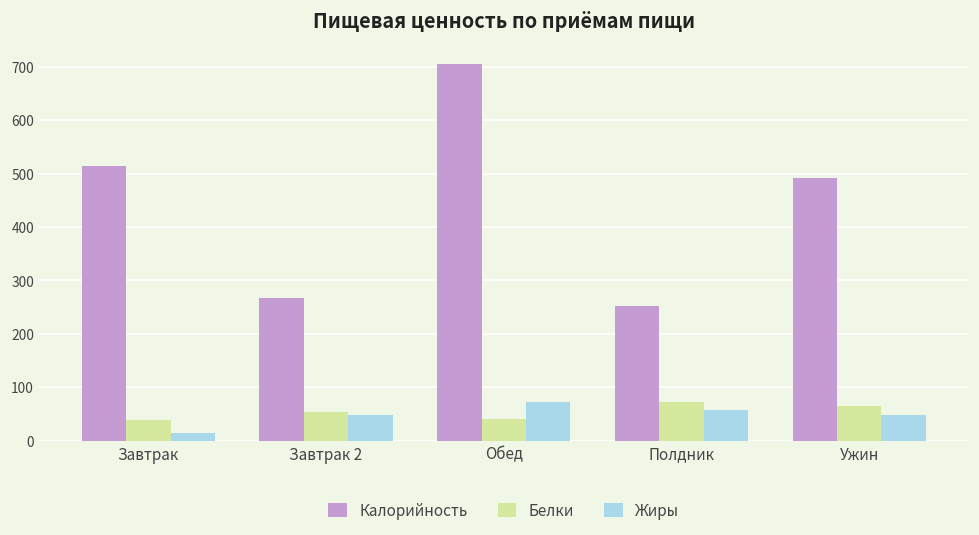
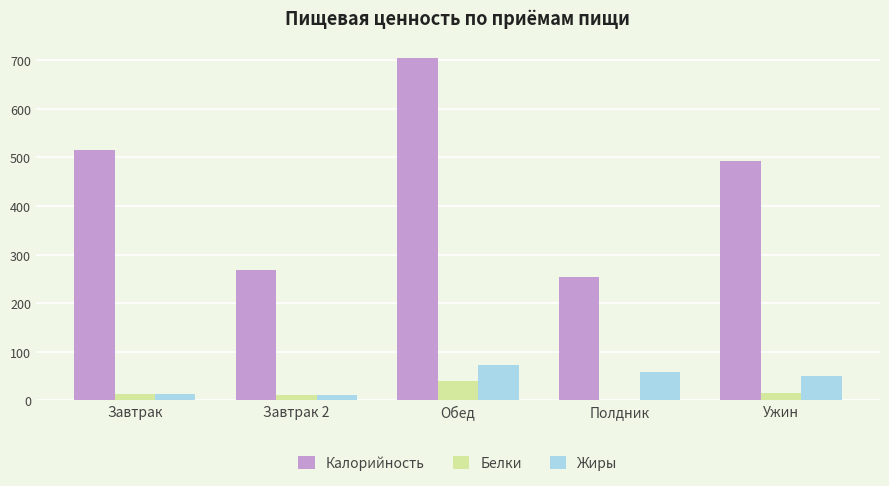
Белки, Завтрак: 40 -> 10
Белки, Завтрак 2: 50 -> 10
Жиры, Завтрак 2: 50 -> 10
Белки, Полдник: 70 -> 0
Белки, Ужин: 60 -> 20
